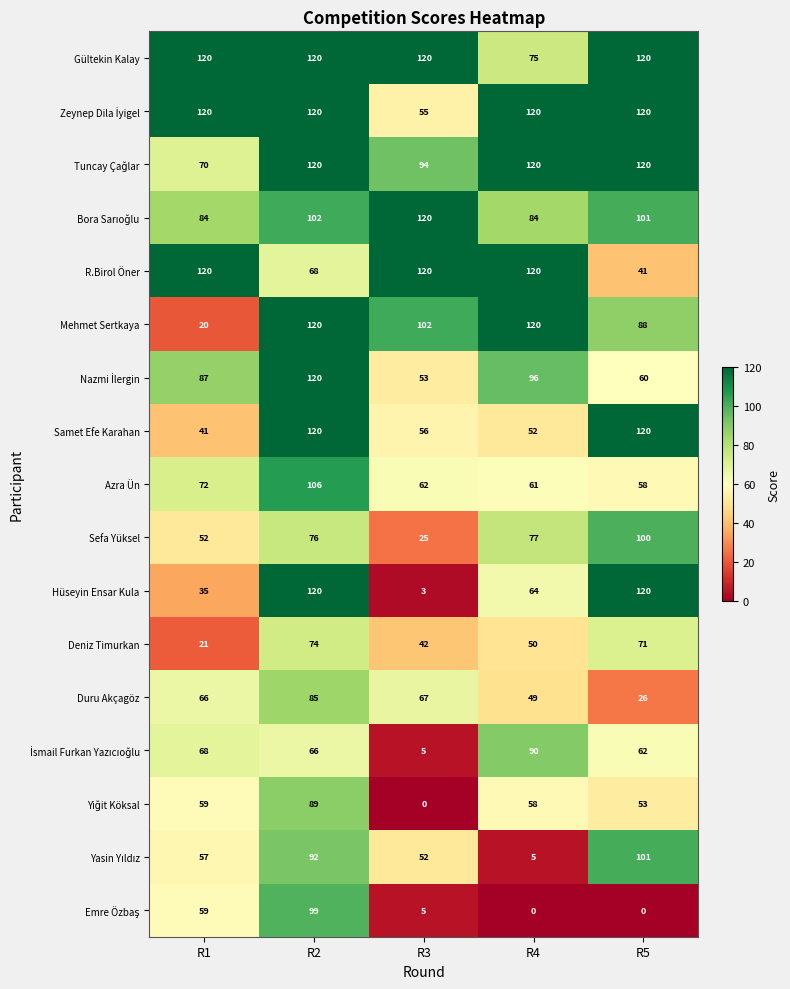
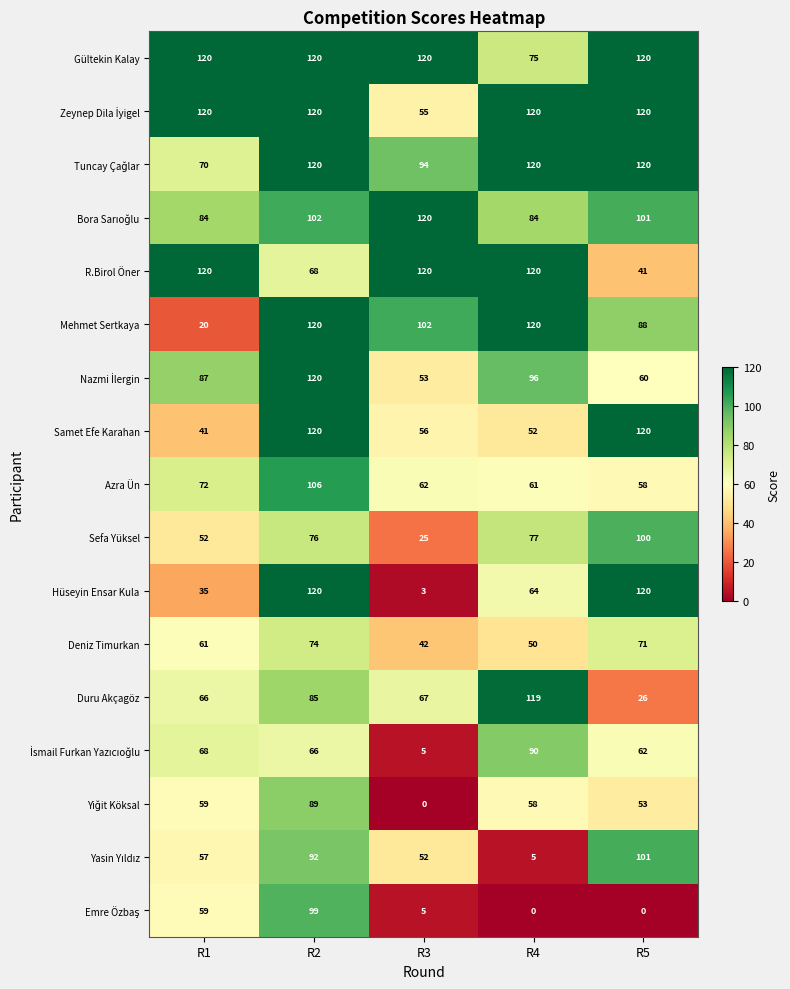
Deniz Timurkan, R1: 21 -> 61
Duru Akçagöz, R4: 49 -> 119
